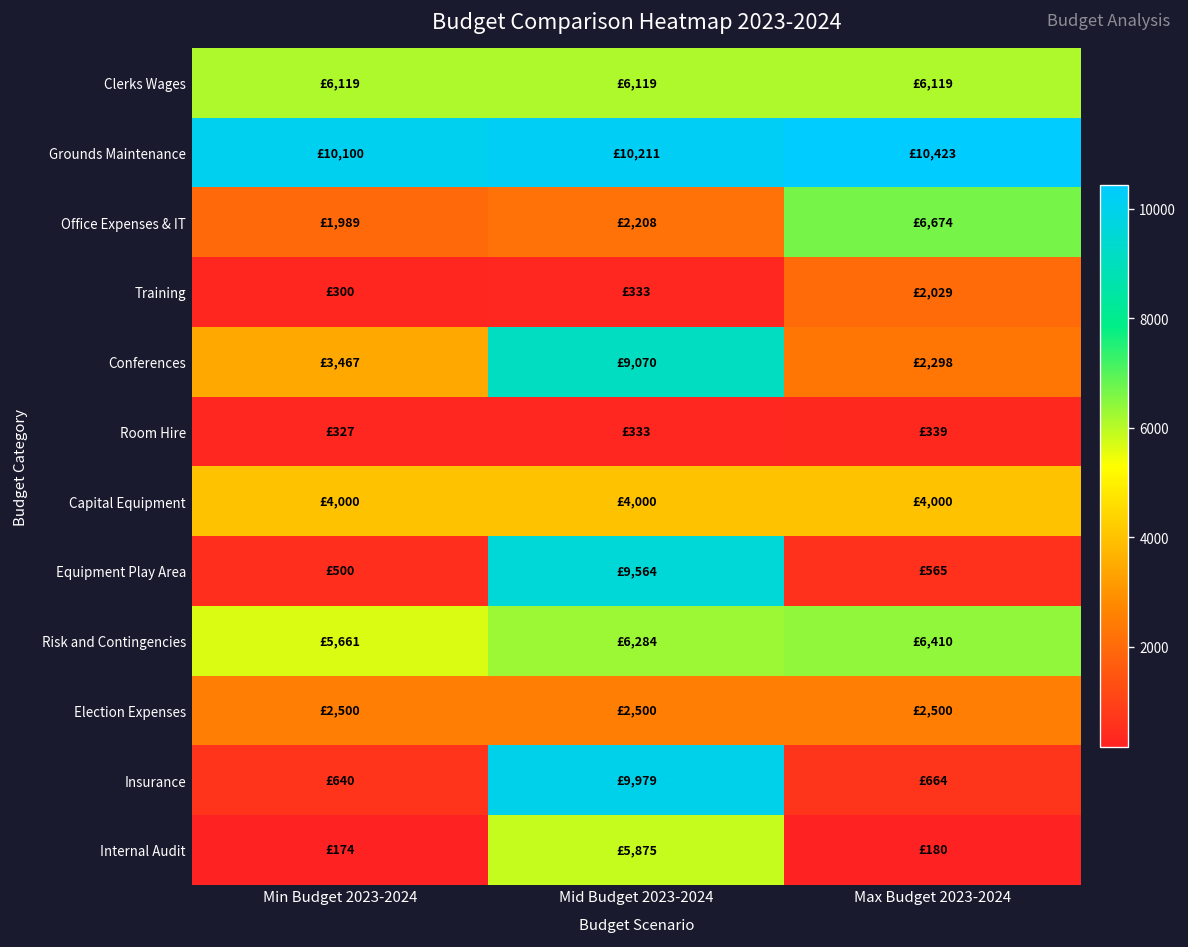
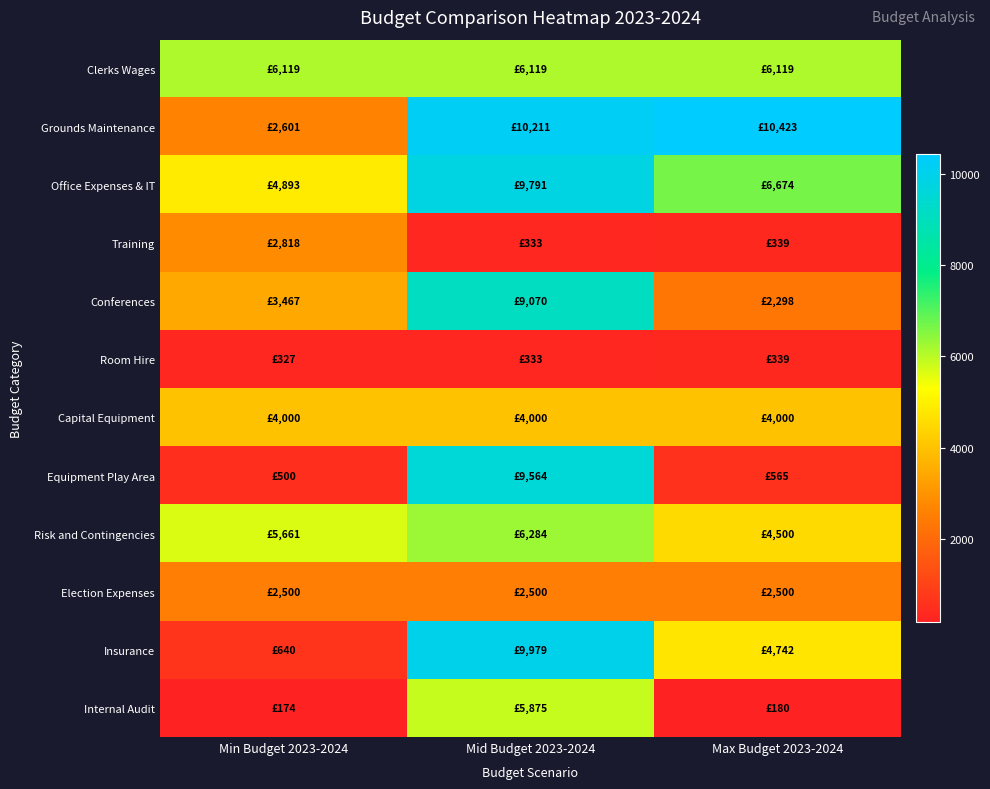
Grounds Maintenance, Min Budget 2023-2024: £10,100 -> £2,601
Office Expenses & IT, Min Budget 2023-2024: £1,989 -> £4,893
Office Expenses & IT, Mid Budget 2023-2024: £2,208 -> £9,791
Training, Min Budget 2023-2024: £300 -> £2,818
Training, Max Budget 2023-2024: £2,029 -> £339
Risk and Contingencies, Max Budget 2023-2024: £6,410 -> £4,500
Insurance, Max Budget 2023-2024: £664 -> £4,742
